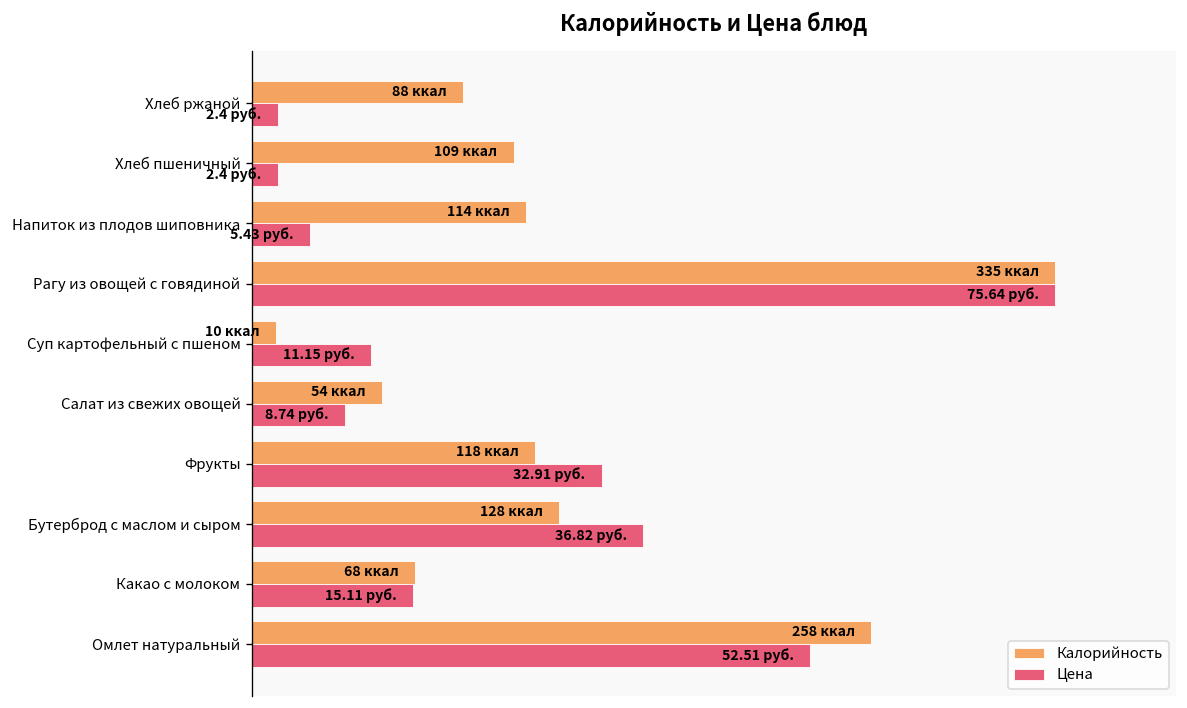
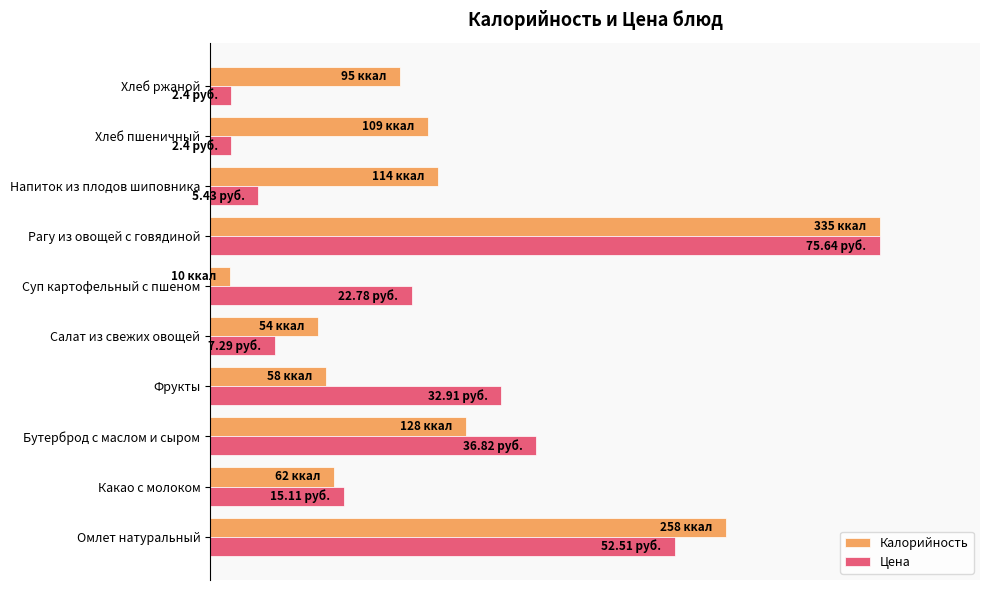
Калорийность, Хлеб ржаной: 88 -> 95
Цена, Суп картофельный с пшеном: 11.15 -> 22.78
Цена, Салат из свежих овощей: 8.74 -> 7.29
Калорийность, Фрукты: 118 -> 58
Калорийность, Какао с молоком: 68 -> 62
